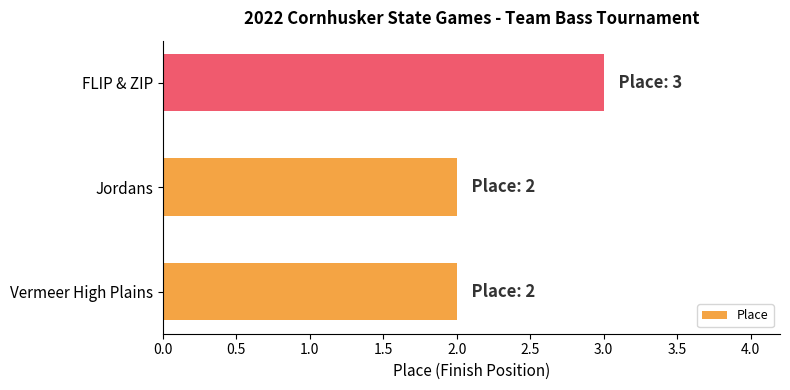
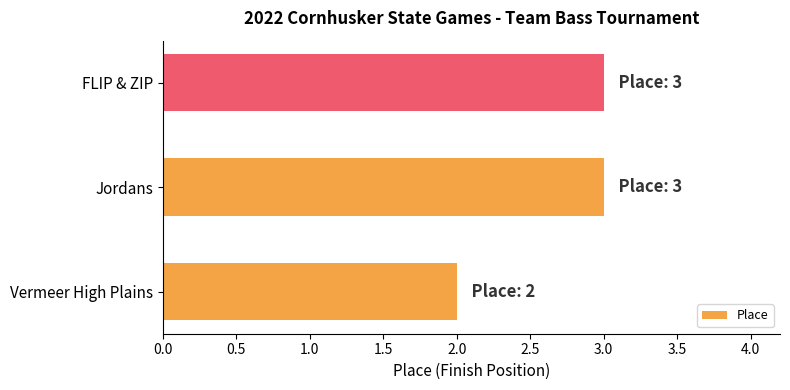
Jordans: 2 -> 3
